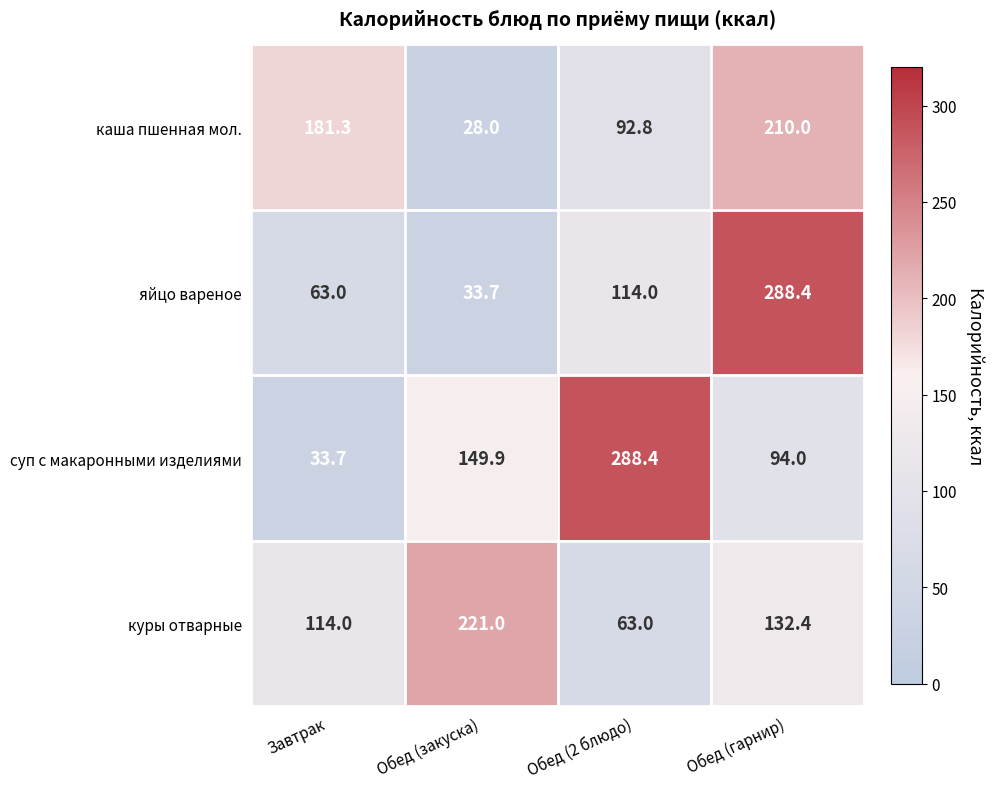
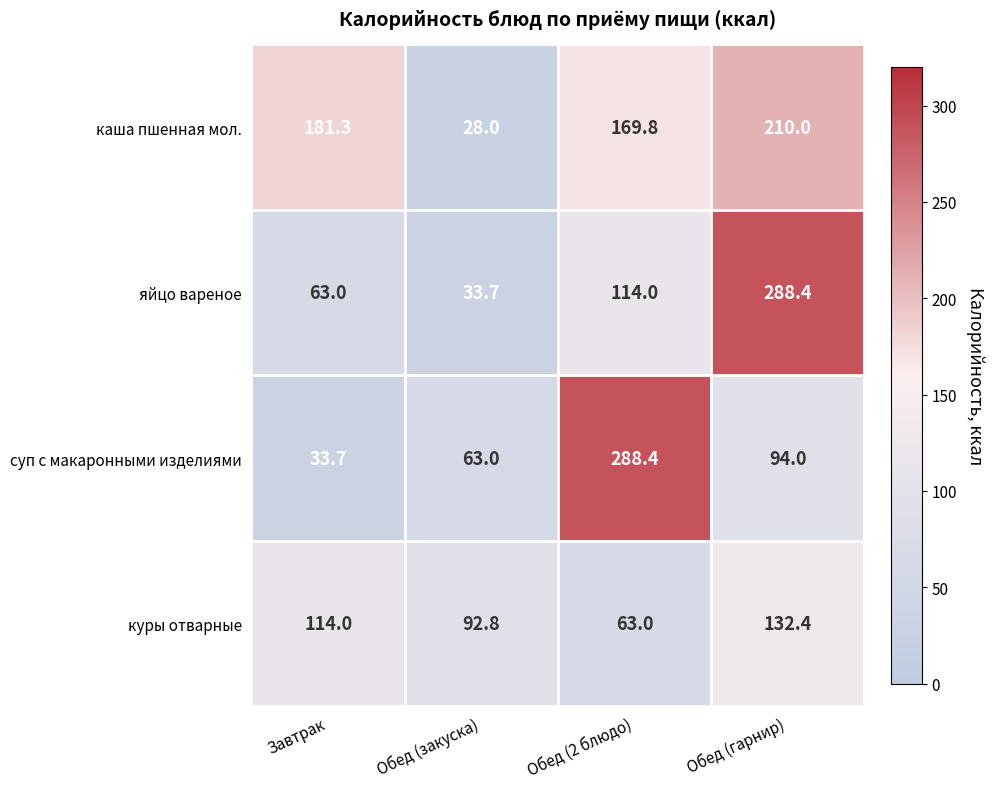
каша пшенная мол., Обед (2 блюдо): 92.8 -> 169.8
суп с макаронными изделиями, Обед (закуска): 149.9 -> 63.0
куры отварные, Обед (закуска): 221.0 -> 92.8
